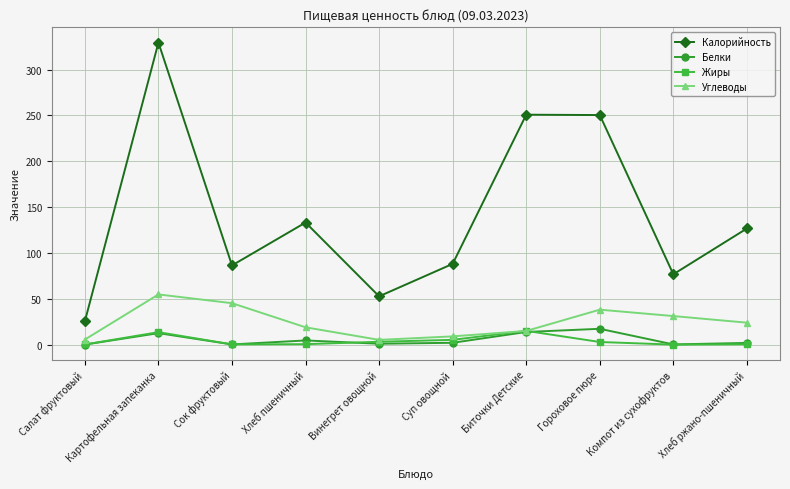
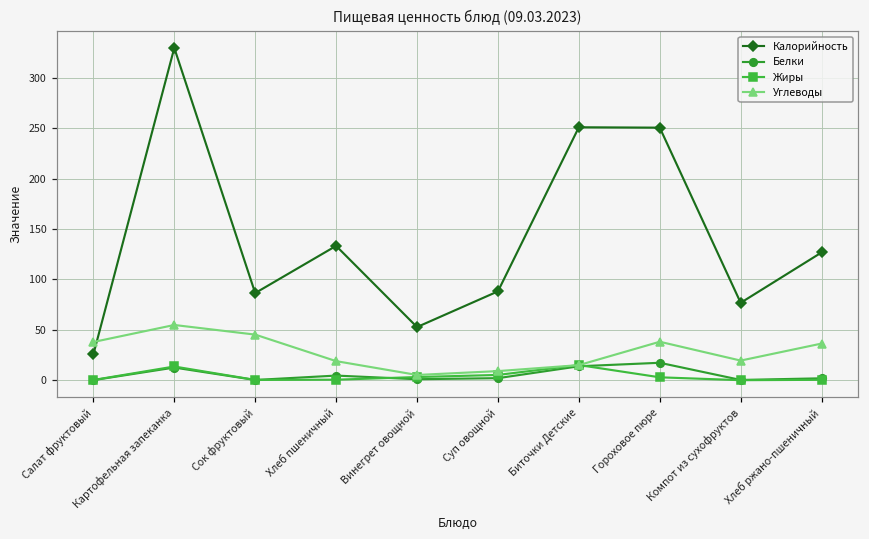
Углеводы, Салат фруктовый: 10 -> 40
Углеводы, Компот из сухофруктов: 30 -> 20
Углеводы, Хлеб ржано-пшеничный: 20 -> 40
